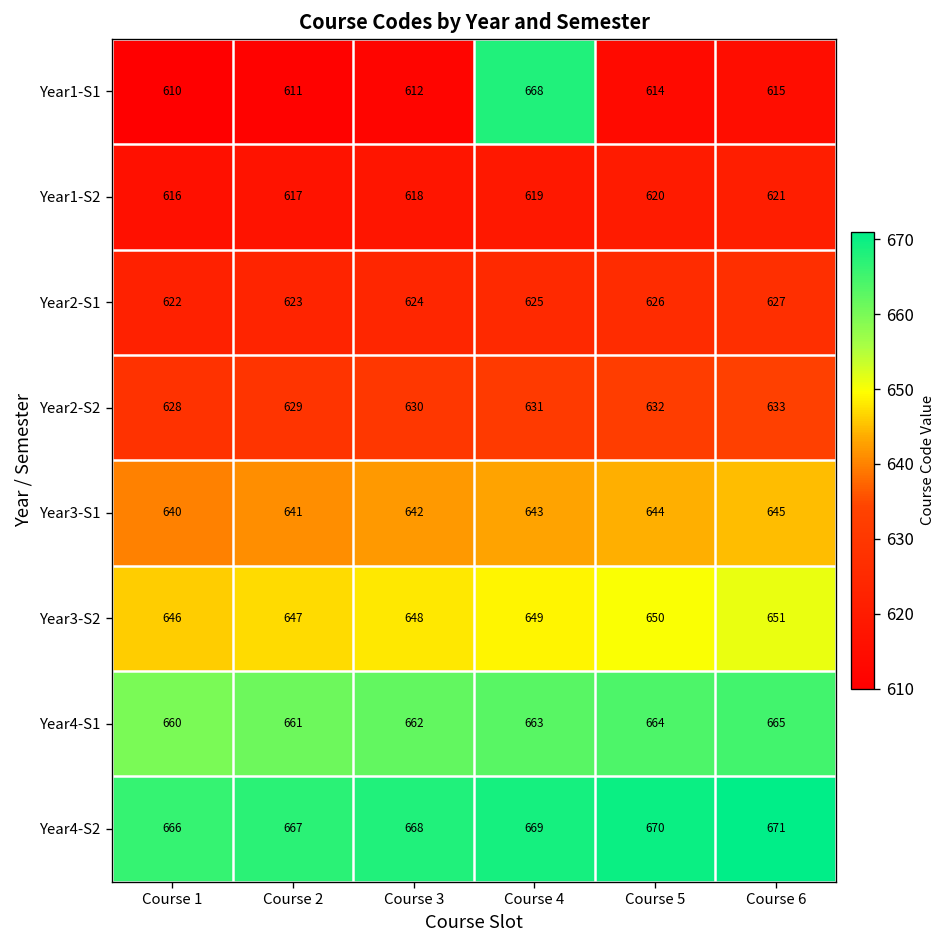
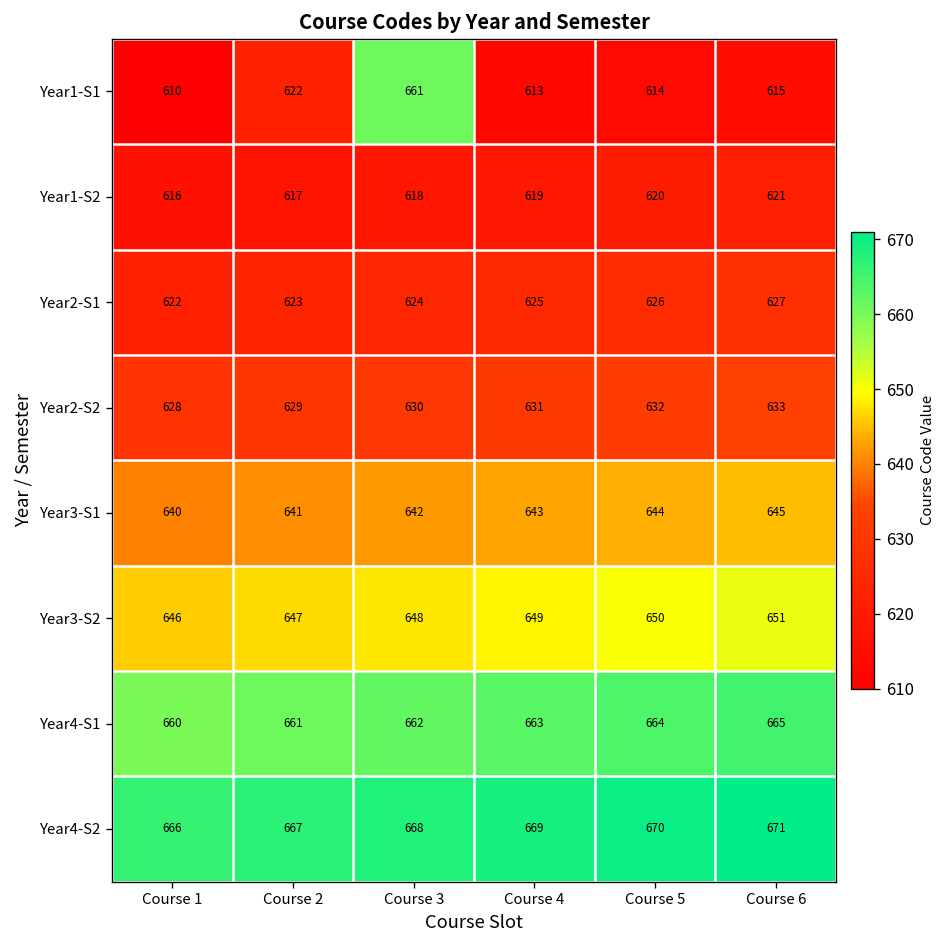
Year1-S1, Course 2: 611 -> 622
Year1-S1, Course 3: 612 -> 661
Year1-S1, Course 4: 668 -> 613
